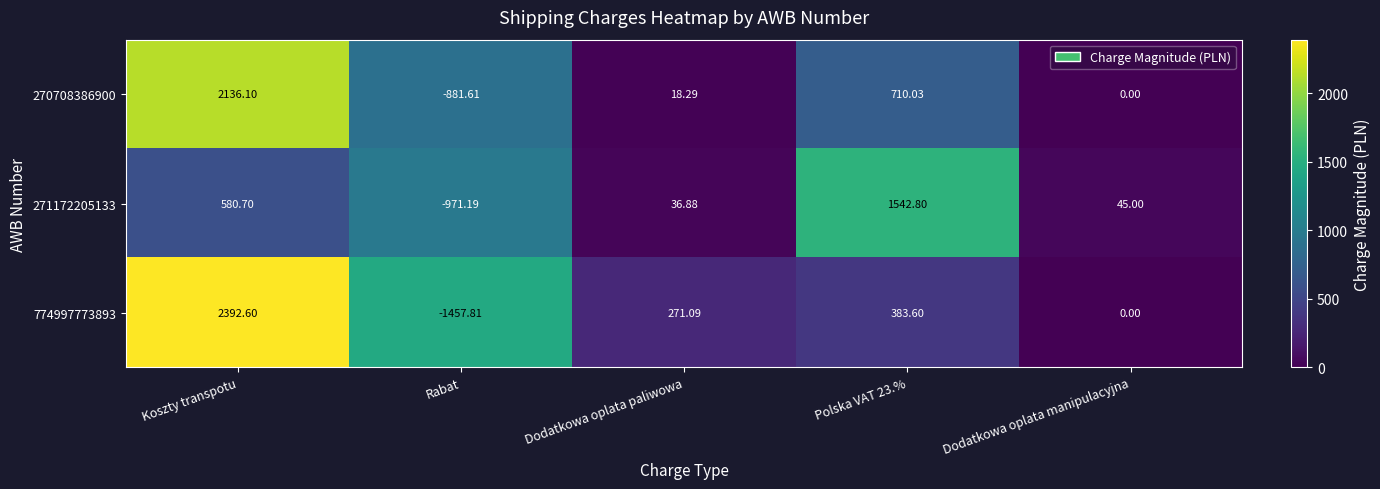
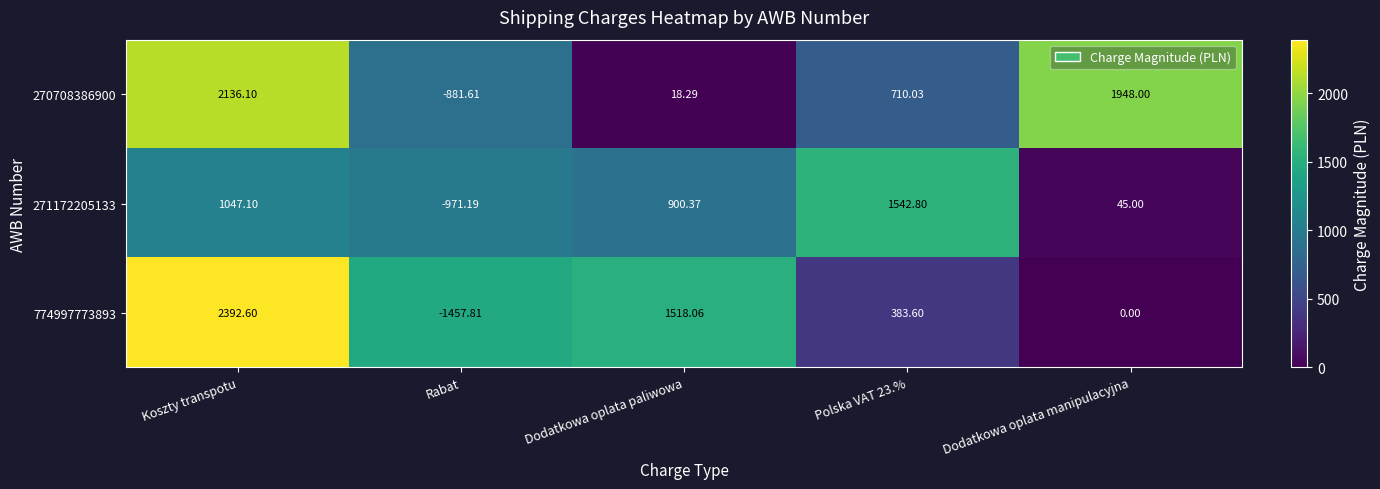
270708386900, Dodatkowa oplata manipulacyjna: 0.00 -> 1948.00
271172205133, Koszty transpotu: 580.70 -> 1047.10
271172205133, Dodatkowa oplata paliwowa: 36.88 -> 900.37
774997773893, Dodatkowa oplata paliwowa: 271.09 -> 1518.06
